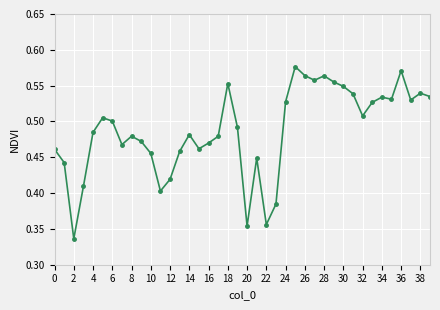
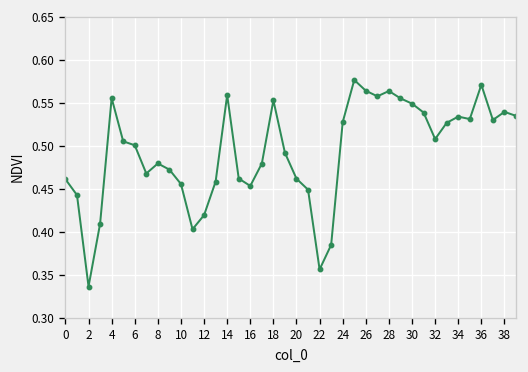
4: 0.48 -> 0.56
14: 0.48 -> 0.56
16: 0.47 -> 0.45
20: 0.35 -> 0.46
